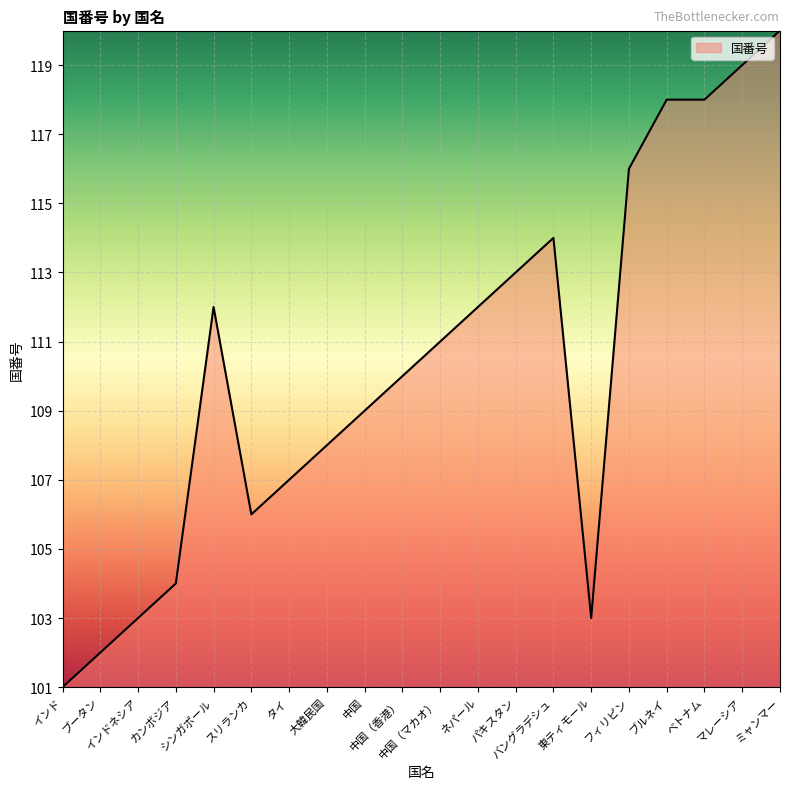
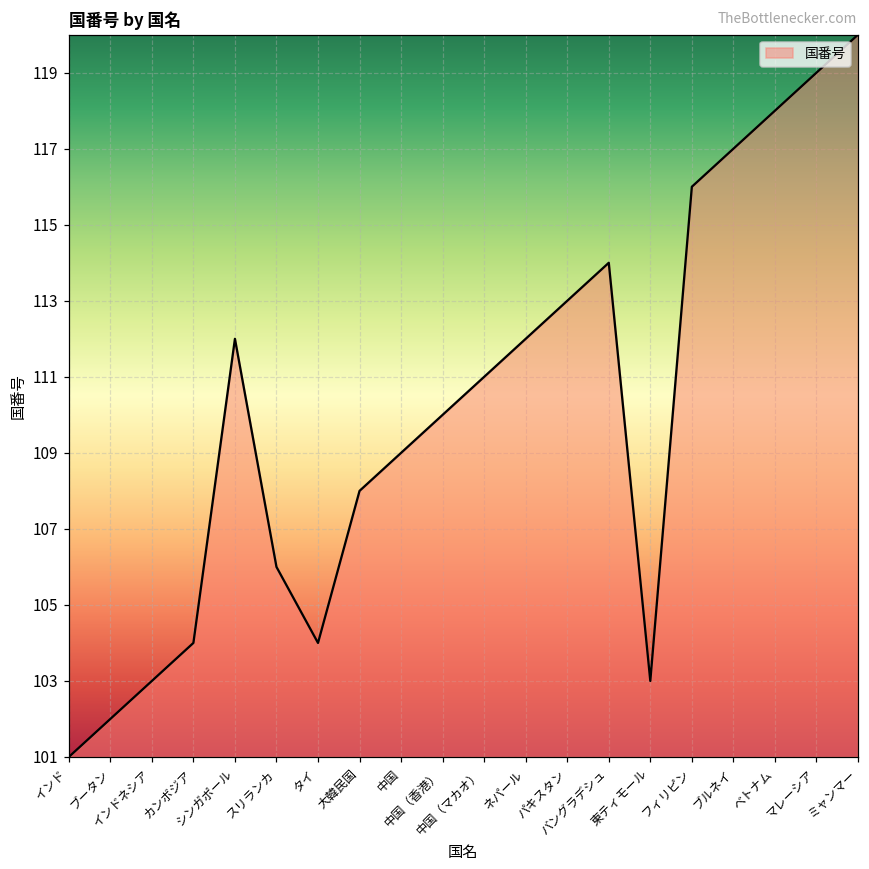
タイ: 107 -> 104
ブルネイ: 118 -> 117
